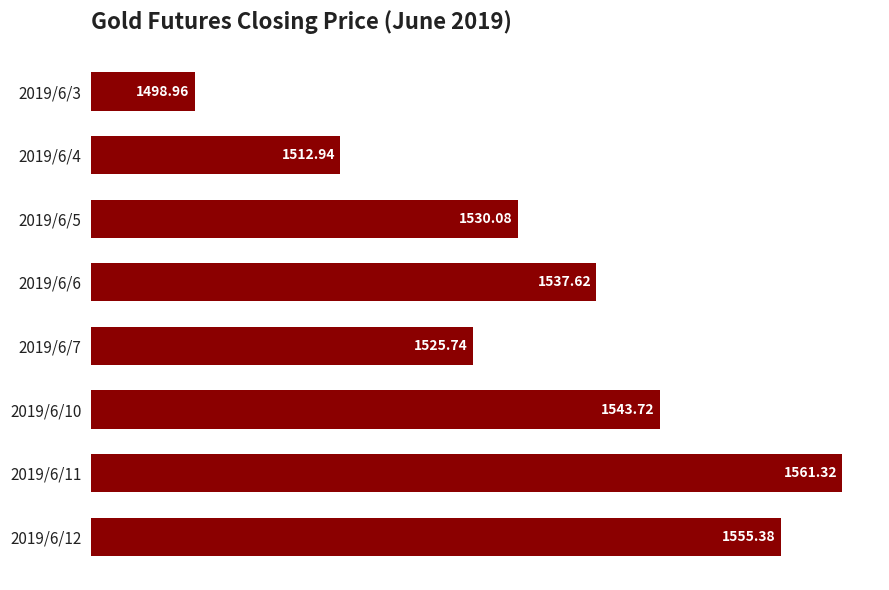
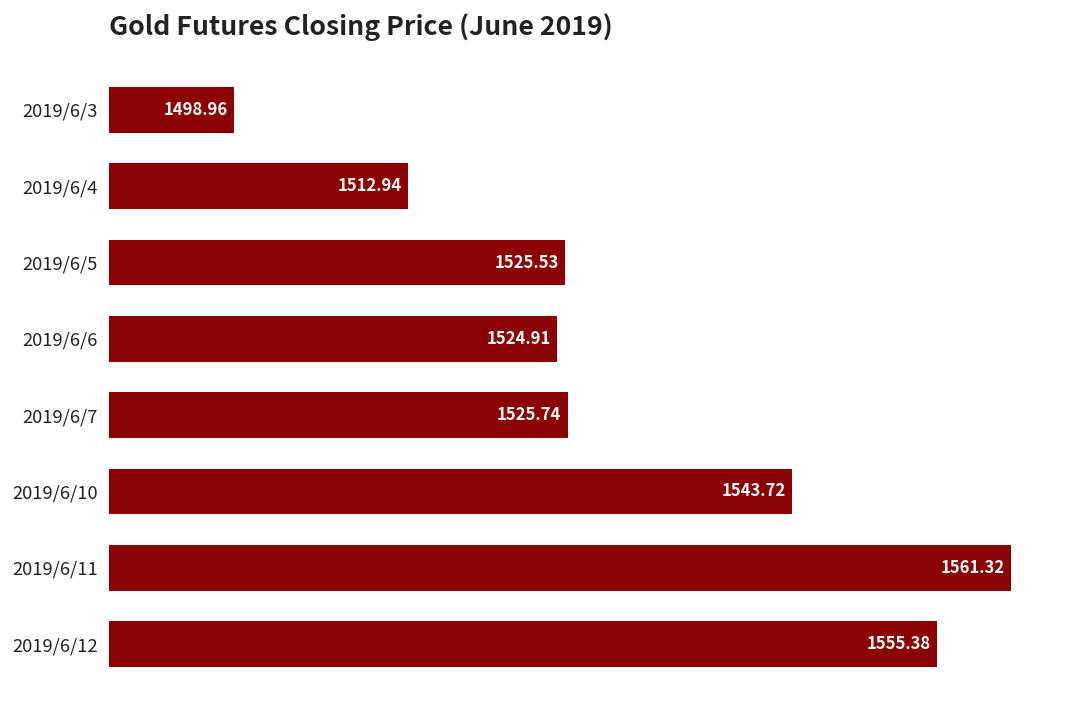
2019/6/5: 1530.08 -> 1525.53
2019/6/6: 1537.62 -> 1524.91
